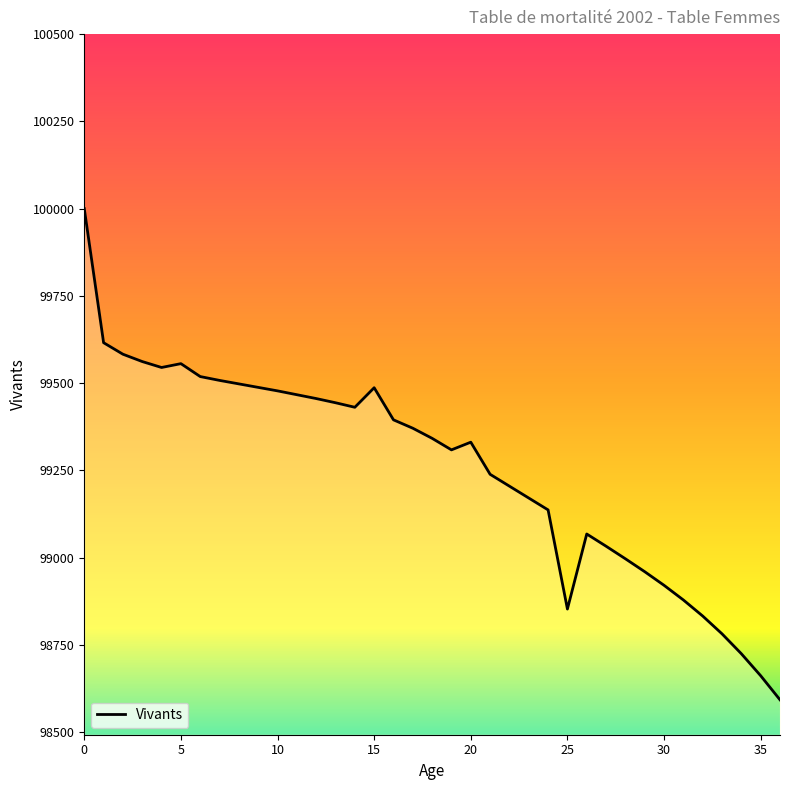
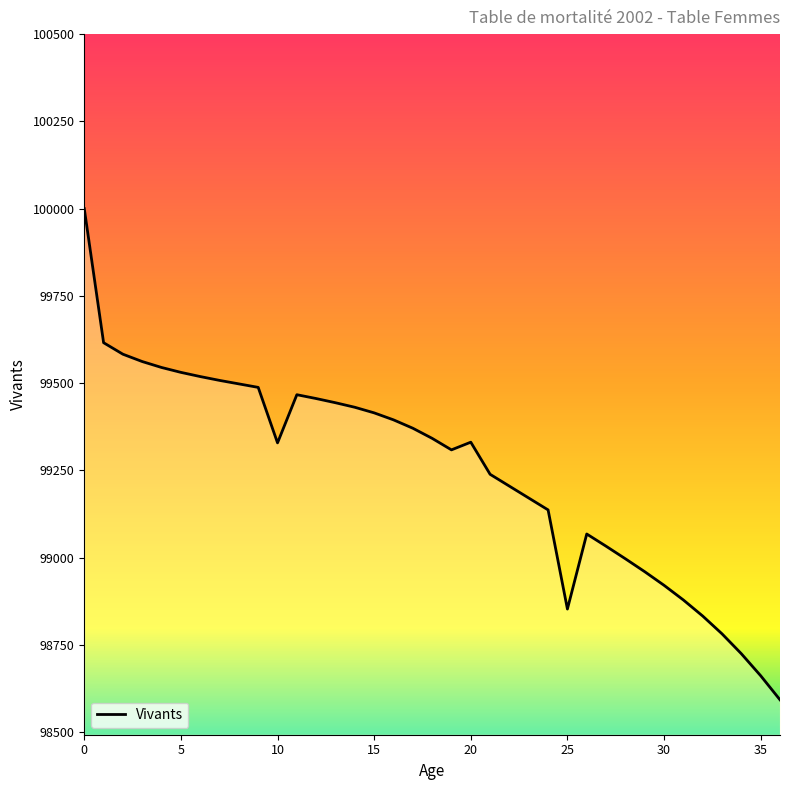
5: 99560 -> 99530
10: 99480 -> 99330
15: 99490 -> 99420
